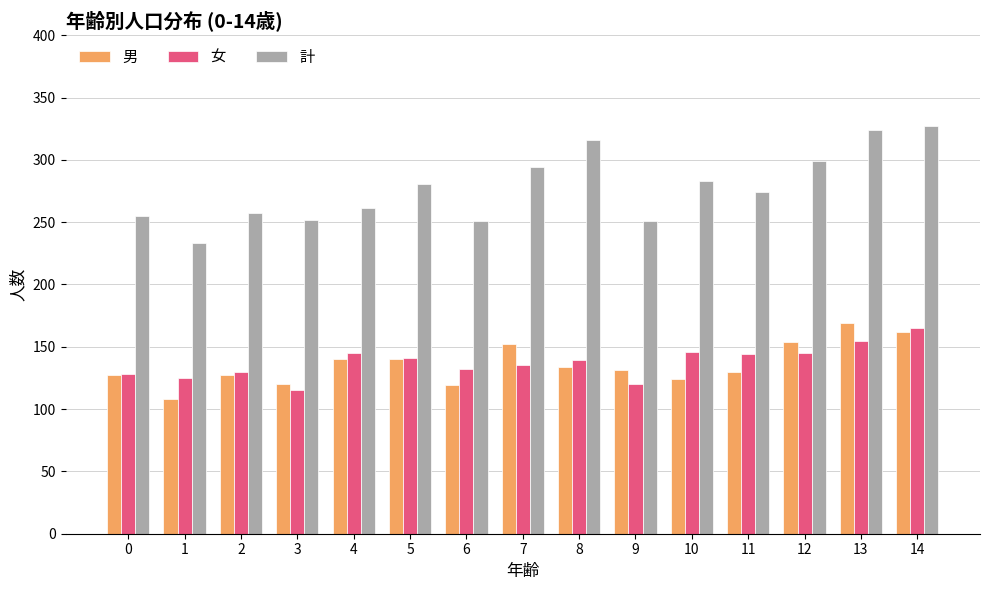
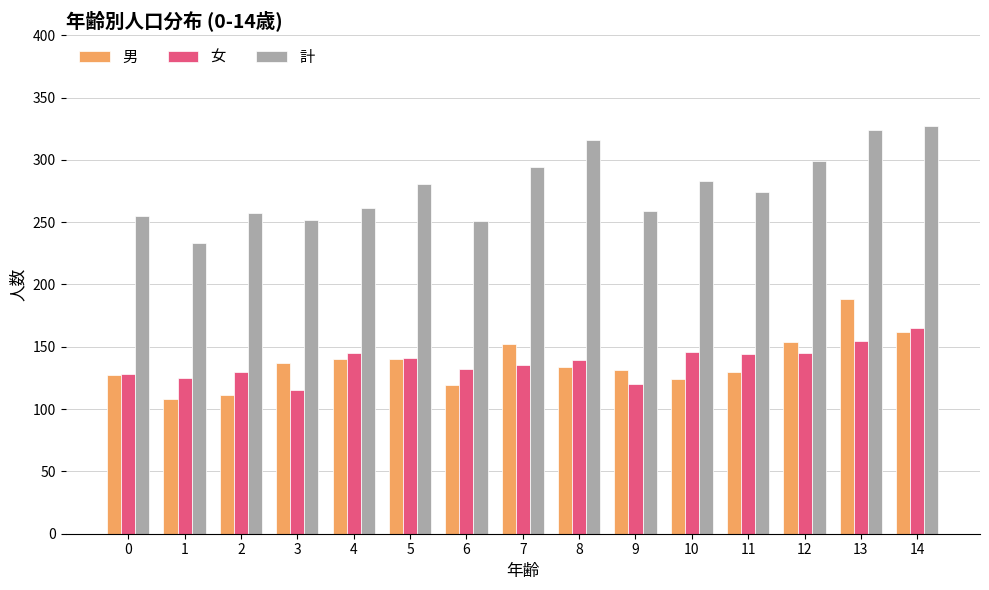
男, 2: 127 -> 111
男, 3: 120 -> 137
計, 9: 251 -> 259
男, 13: 169 -> 188
